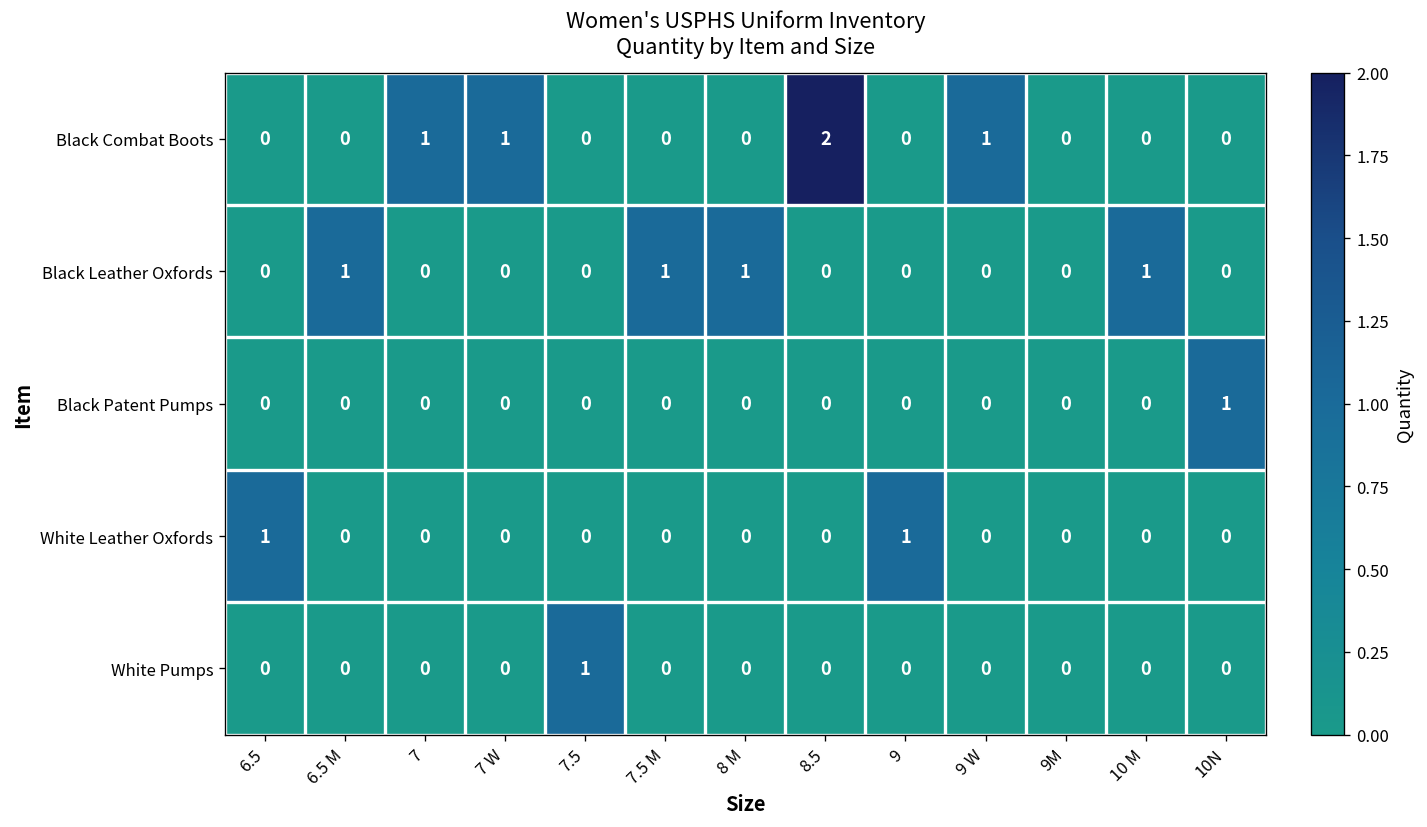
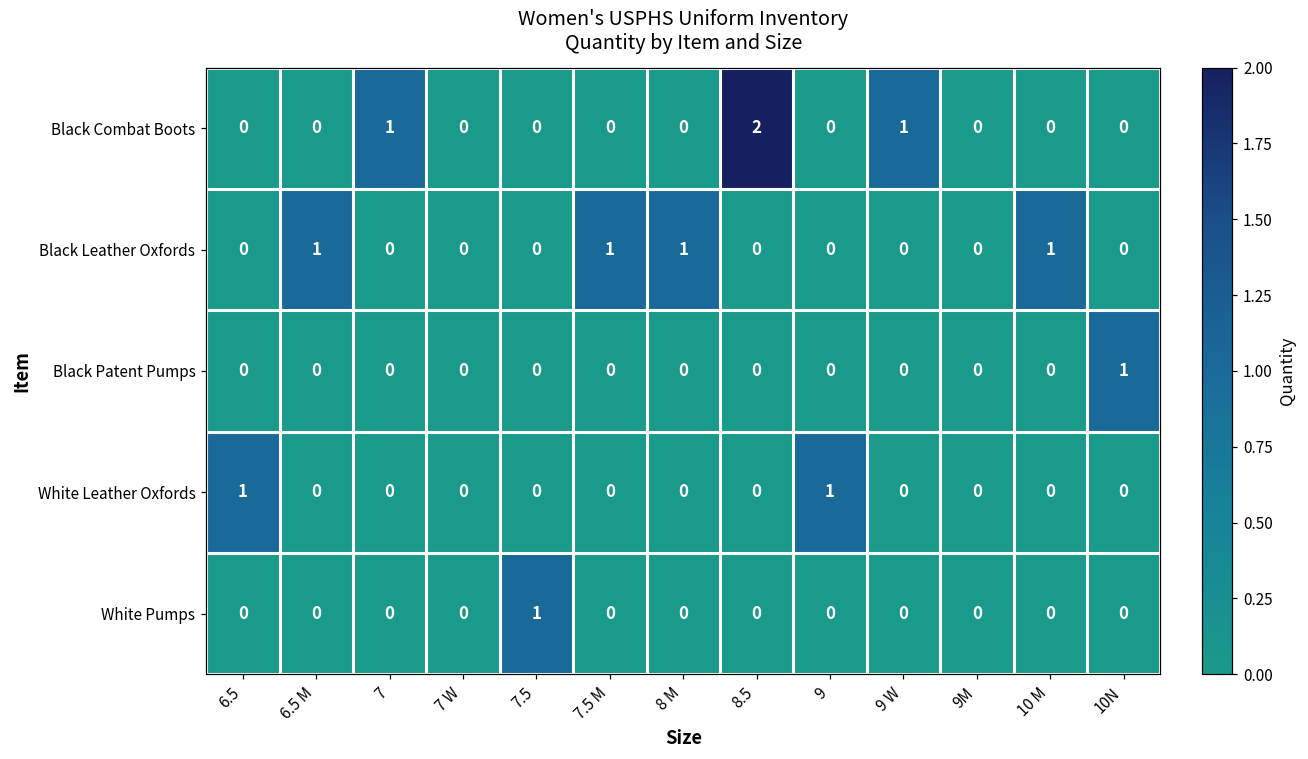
Black Combat Boots, 7 W: 1 -> 0
